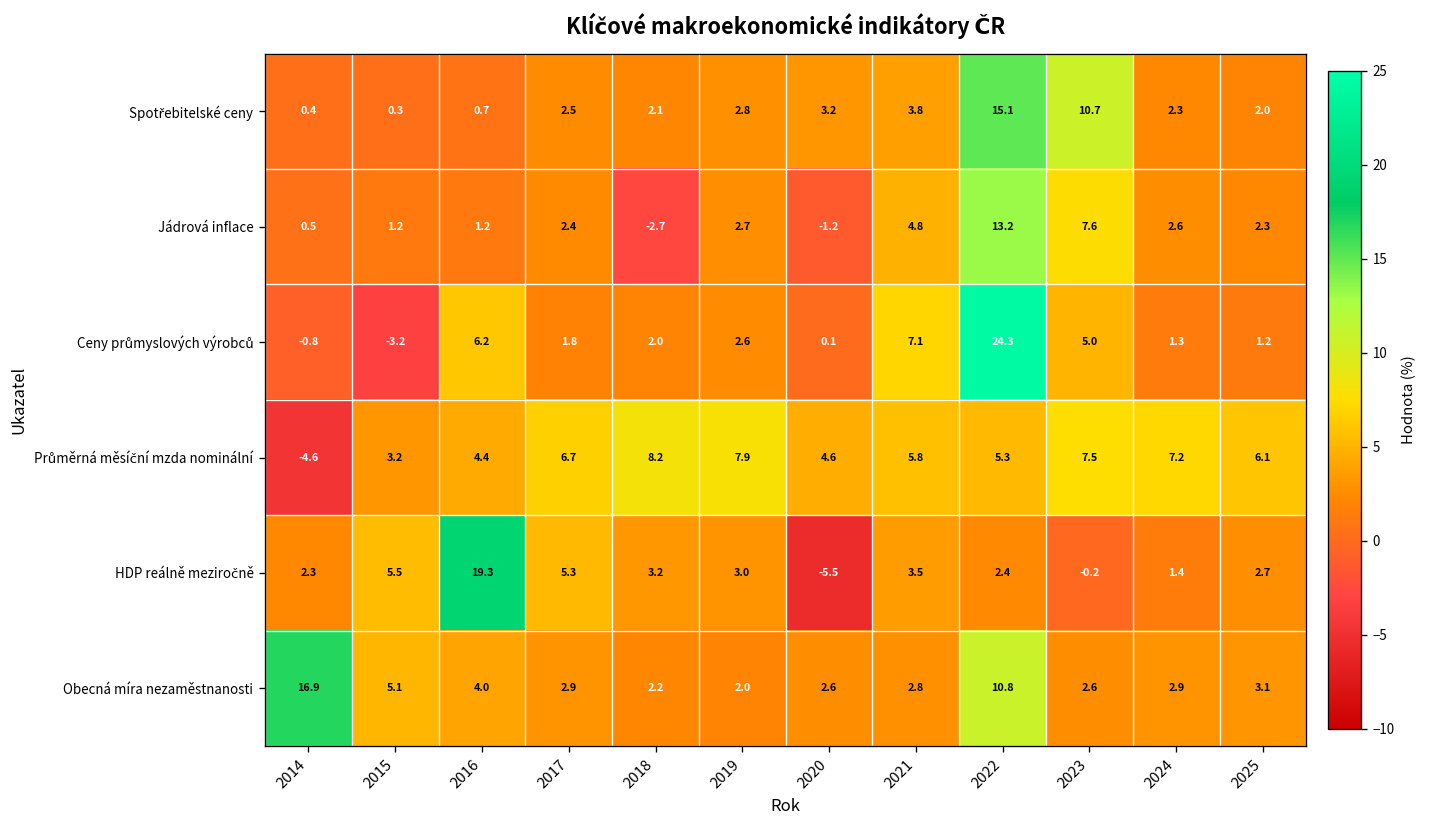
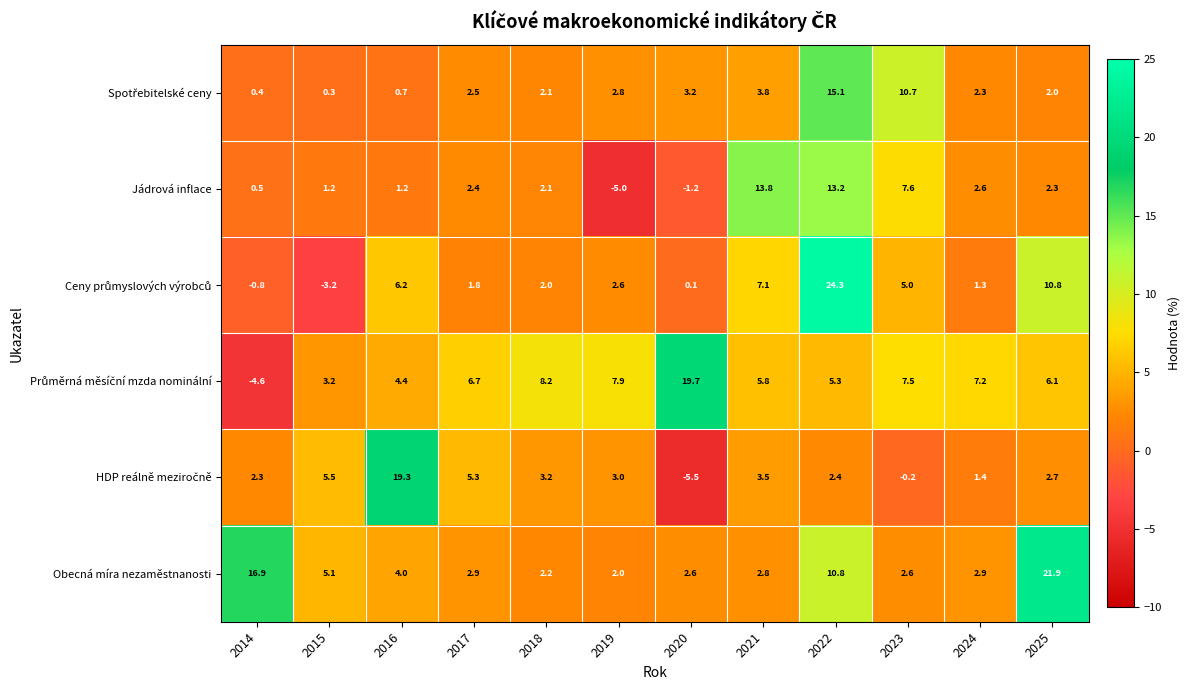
Jádrová inflace, 2018: -2.7 -> 2.1
Jádrová inflace, 2019: 2.7 -> -5.0
Jádrová inflace, 2021: 4.8 -> 13.8
Ceny průmyslových výrobců, 2025: 1.2 -> 10.8
Průměrná měsíční mzda nominální, 2020: 4.6 -> 19.7
Obecná míra nezaměstnanosti, 2025: 3.1 -> 21.9
